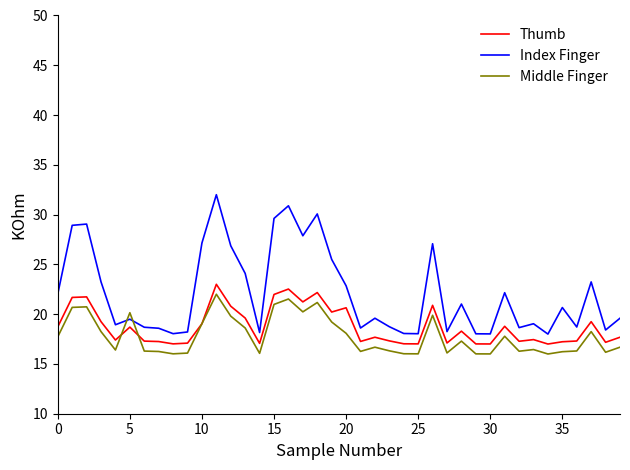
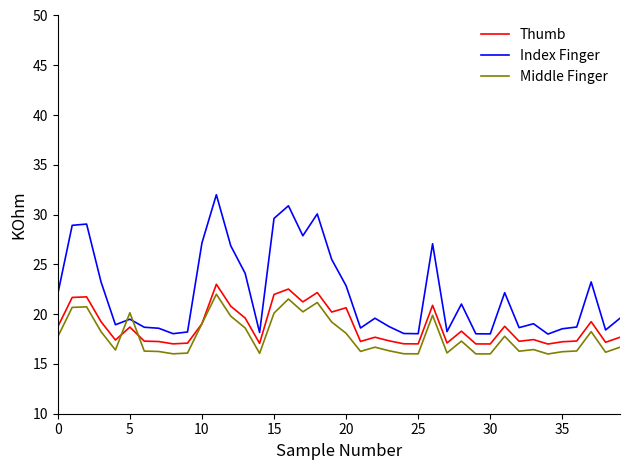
Middle Finger, 15: 21 -> 20
Index Finger, 35: 21 -> 19
